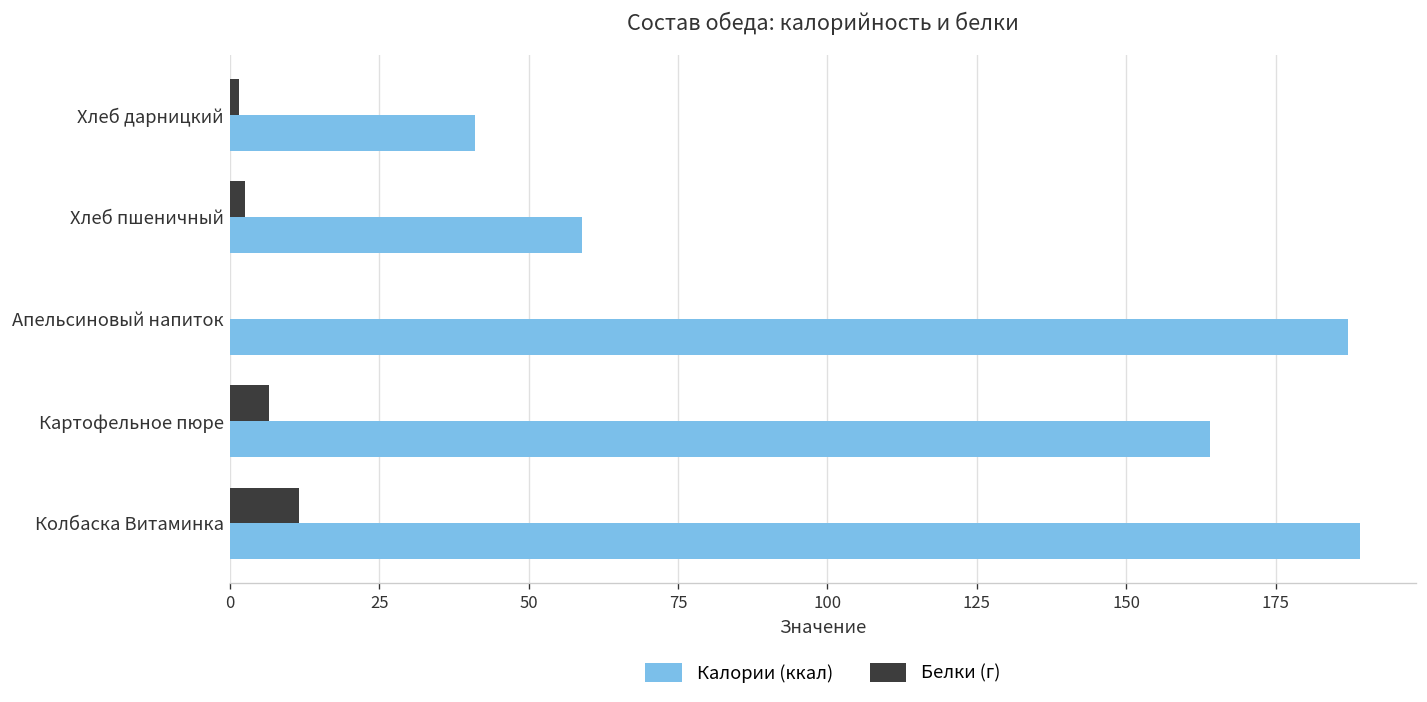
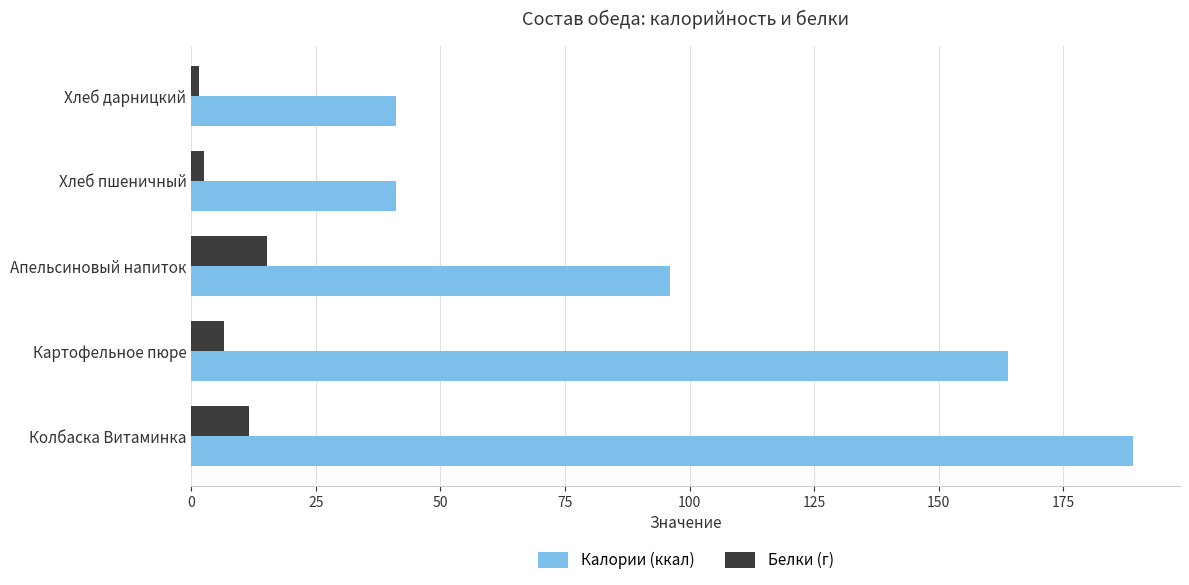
Калории (ккал), Хлеб пшеничный: 59 -> 41
Белки (г), Апельсиновый напиток: 0 -> 15
Калории (ккал), Апельсиновый напиток: 187 -> 96
